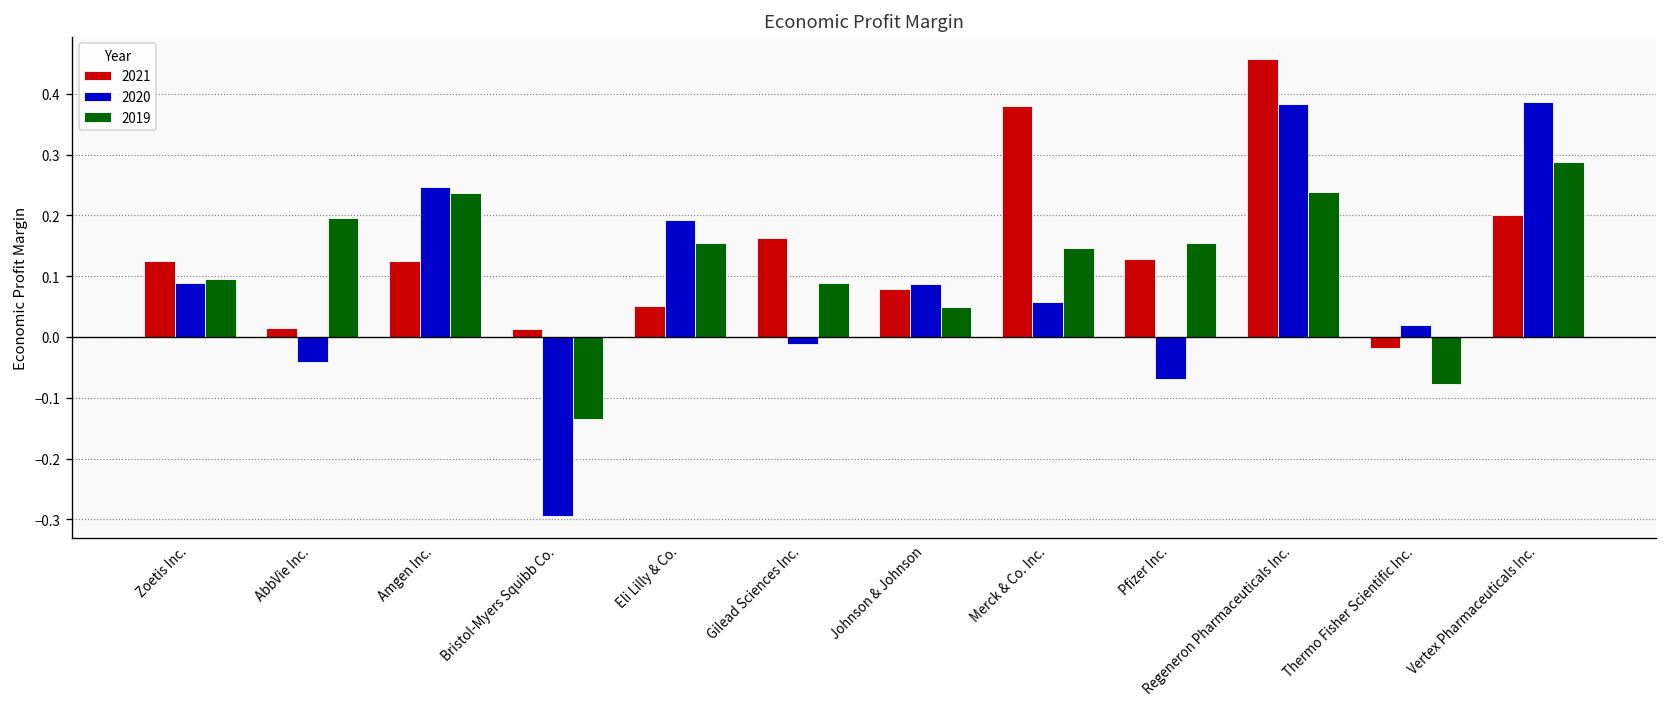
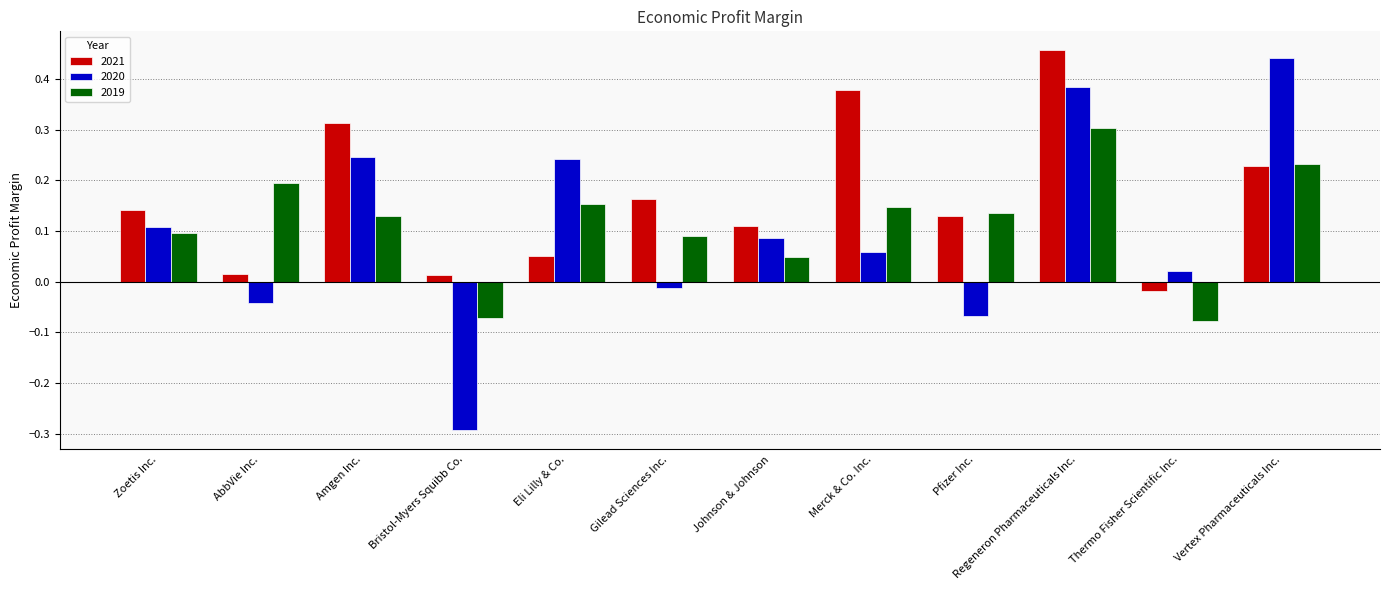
2021, Zoetis Inc.: 0.13 -> 0.14
2020, Zoetis Inc.: 0.09 -> 0.11
2021, Amgen Inc.: 0.12 -> 0.31
2019, Amgen Inc.: 0.24 -> 0.13
2019, Bristol-Myers Squibb Co.: -0.14 -> -0.07
2020, Eli Lilly & Co.: 0.19 -> 0.24
2021, Johnson & Johnson: 0.08 -> 0.11
2019, Pfizer Inc.: 0.15 -> 0.14
2019, Regeneron Pharmaceuticals Inc.: 0.24 -> 0.30
2021, Vertex Pharmaceuticals Inc.: 0.20 -> 0.23
2020, Vertex Pharmaceuticals Inc.: 0.39 -> 0.44
2019, Vertex Pharmaceuticals Inc.: 0.29 -> 0.23
